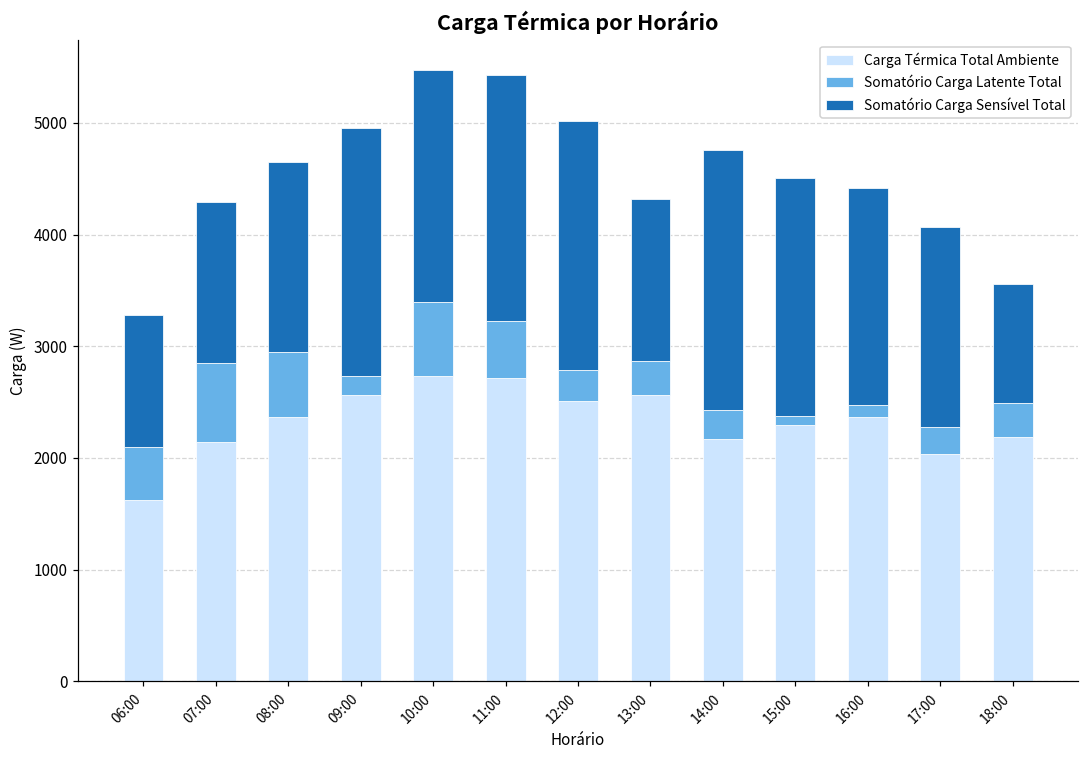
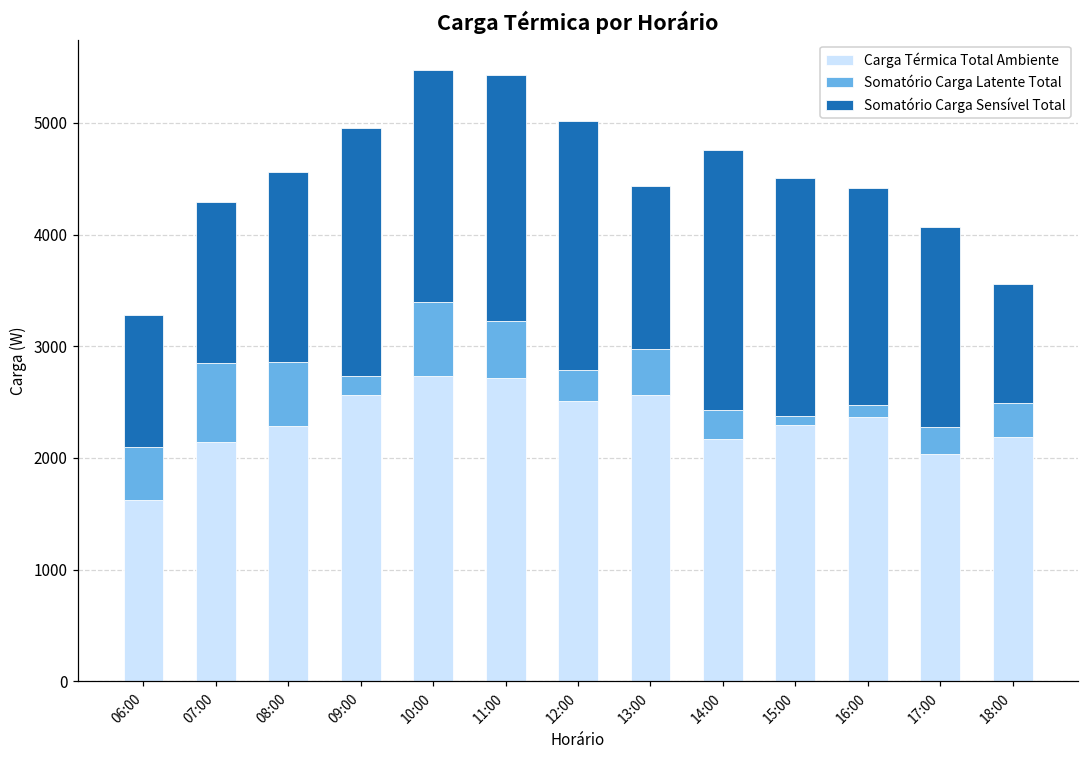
Carga Térmica Total Ambiente, 08:00: 2370 -> 2280
Somatório Carga Latente Total, 13:00: 300 -> 410
